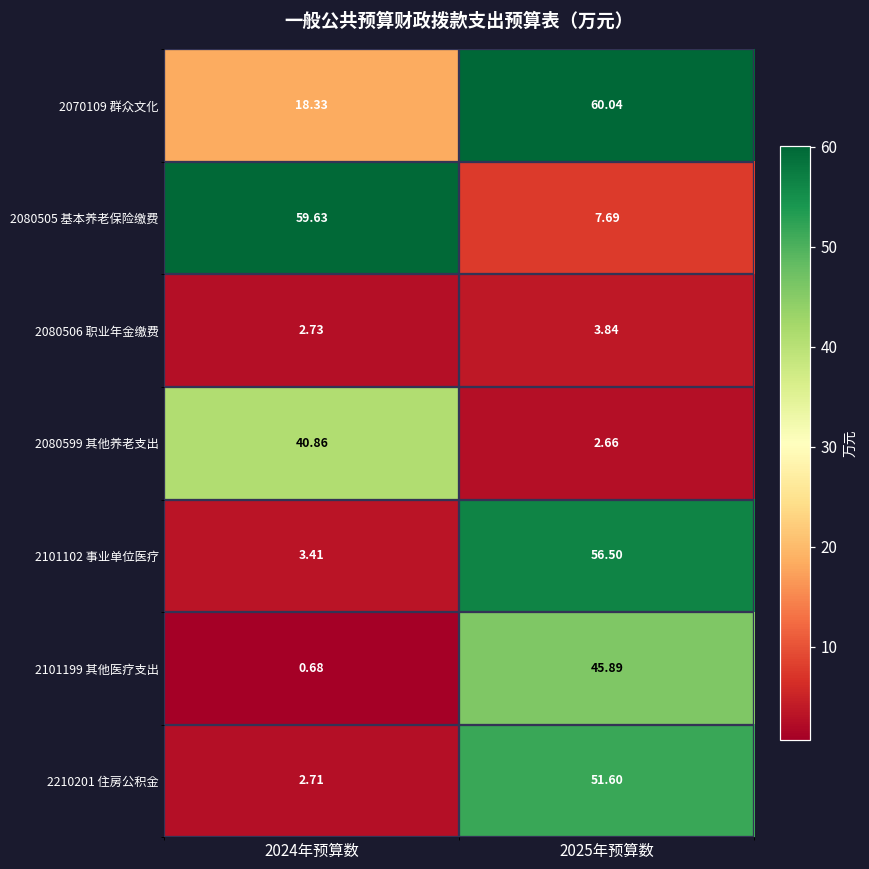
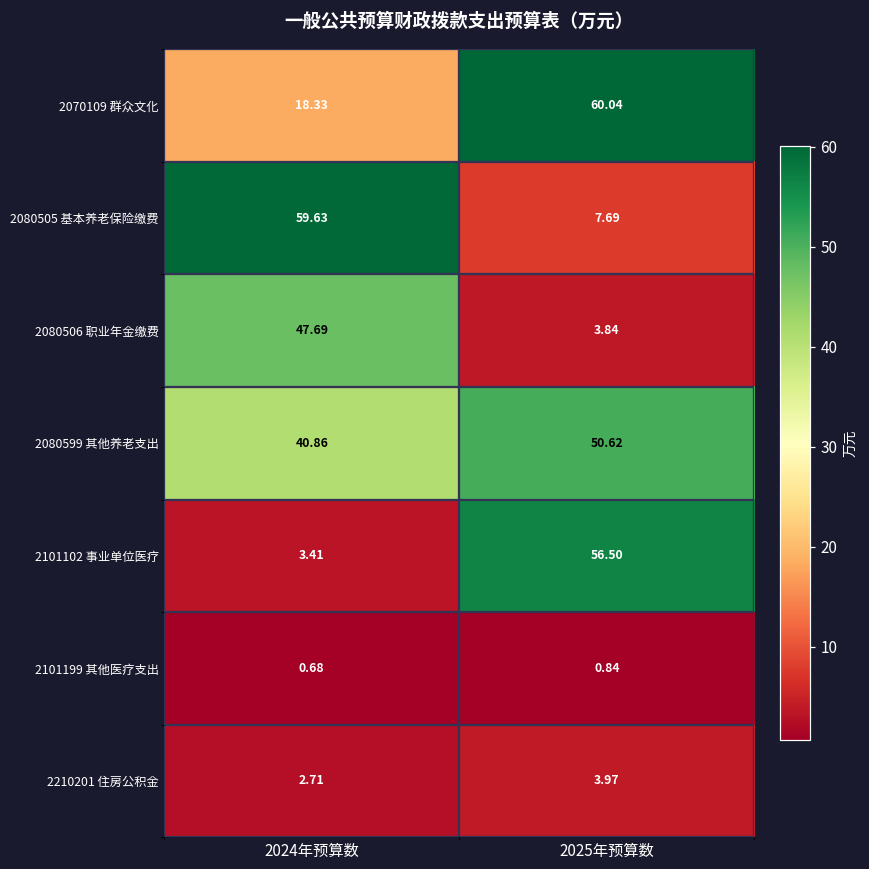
2080506 职业年金缴费, 2024年预算数: 2.73 -> 47.69
2080599 其他养老支出, 2025年预算数: 2.66 -> 50.62
2101199 其他医疗支出, 2025年预算数: 45.89 -> 0.84
2210201 住房公积金, 2025年预算数: 51.60 -> 3.97
